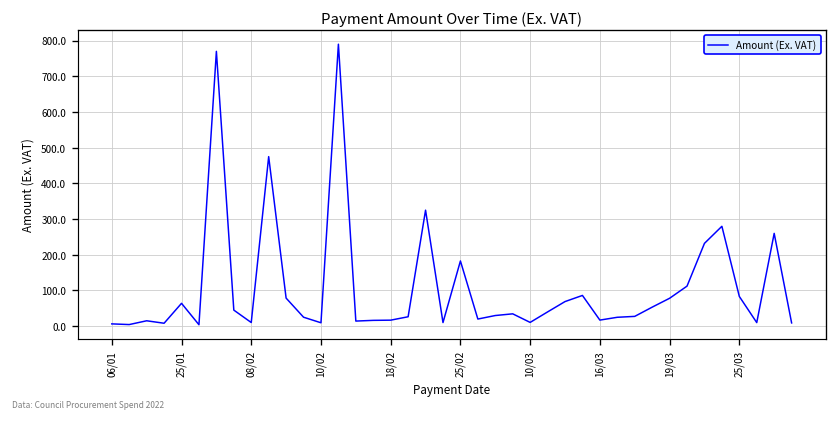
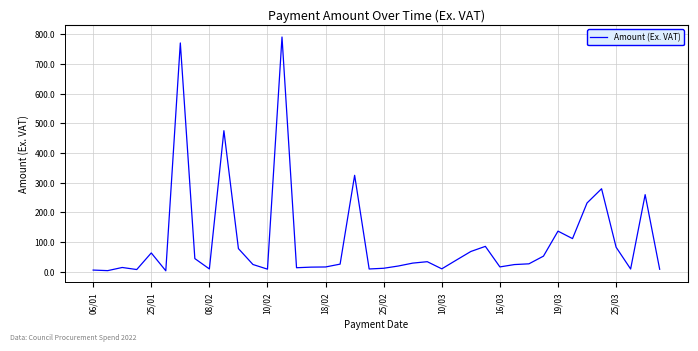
25/02: 180 -> 10
19/03: 80 -> 140
